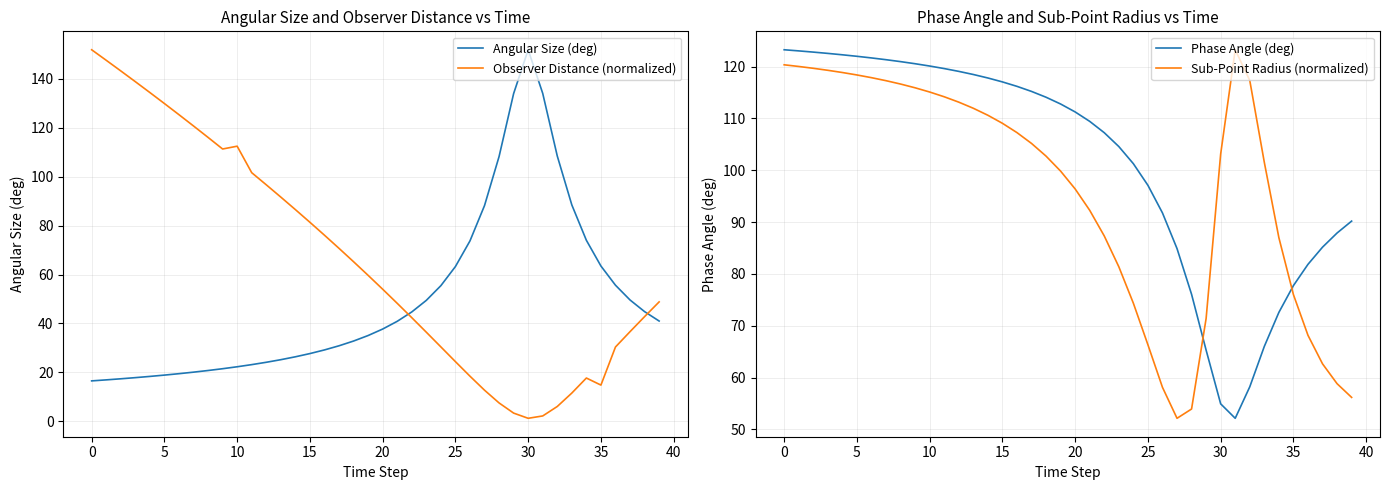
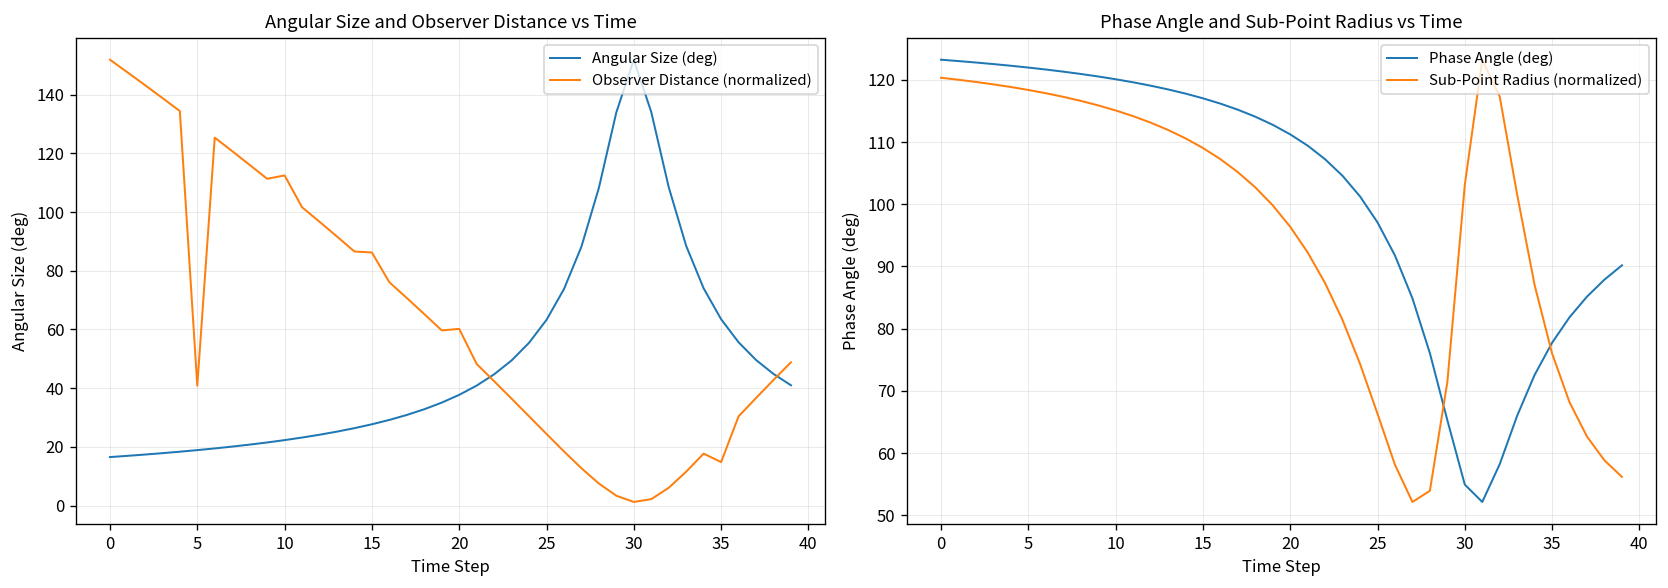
Angular Size and Observer Distance vs Time, Observer Distance (normalized), 5: 130 -> 41
Angular Size and Observer Distance vs Time, Observer Distance (normalized), 15: 81 -> 86
Angular Size and Observer Distance vs Time, Observer Distance (normalized), 20: 54 -> 60
